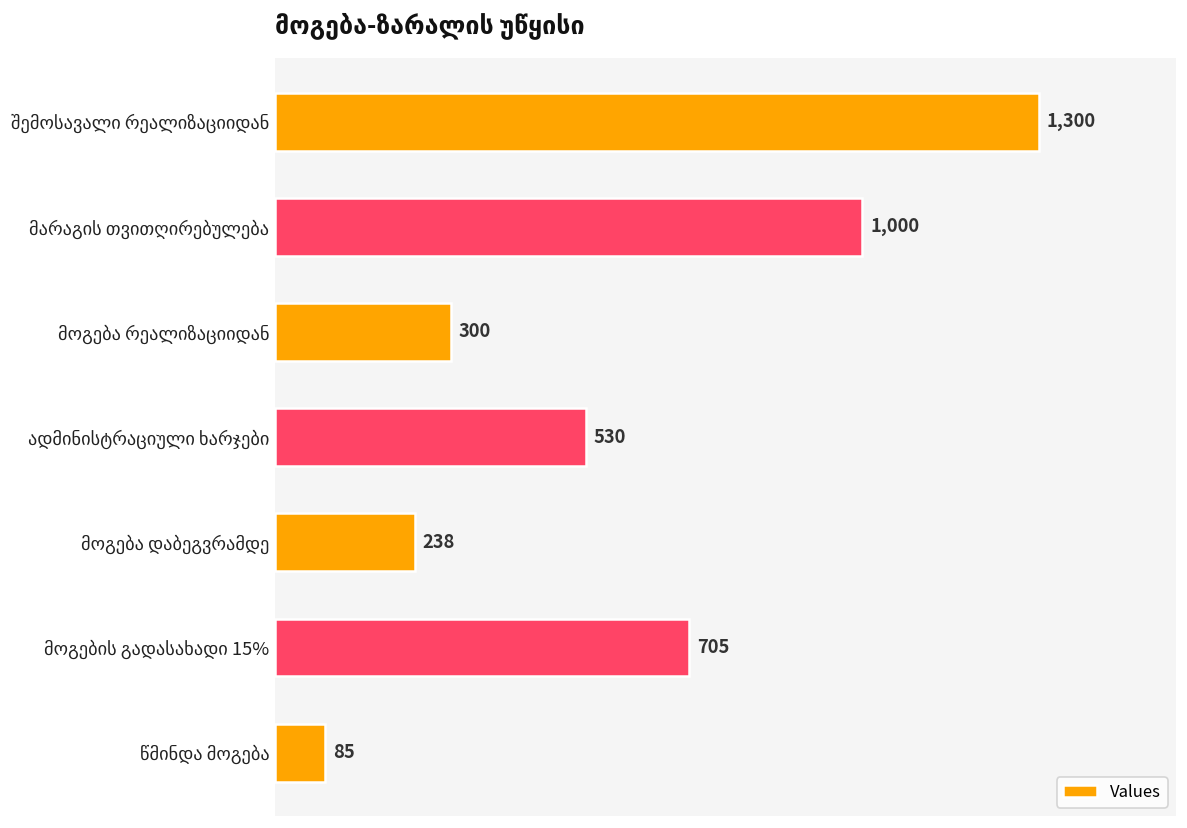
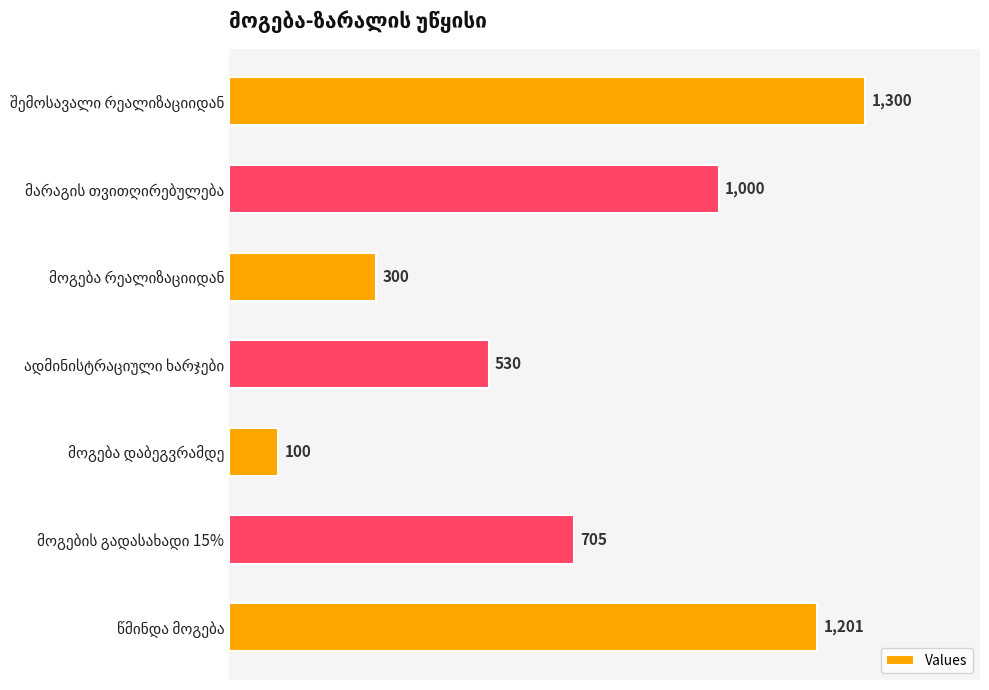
მოგება დაბეგვრამდე: 238 -> 100
წმინდა მოგება: 85 -> 1,201
